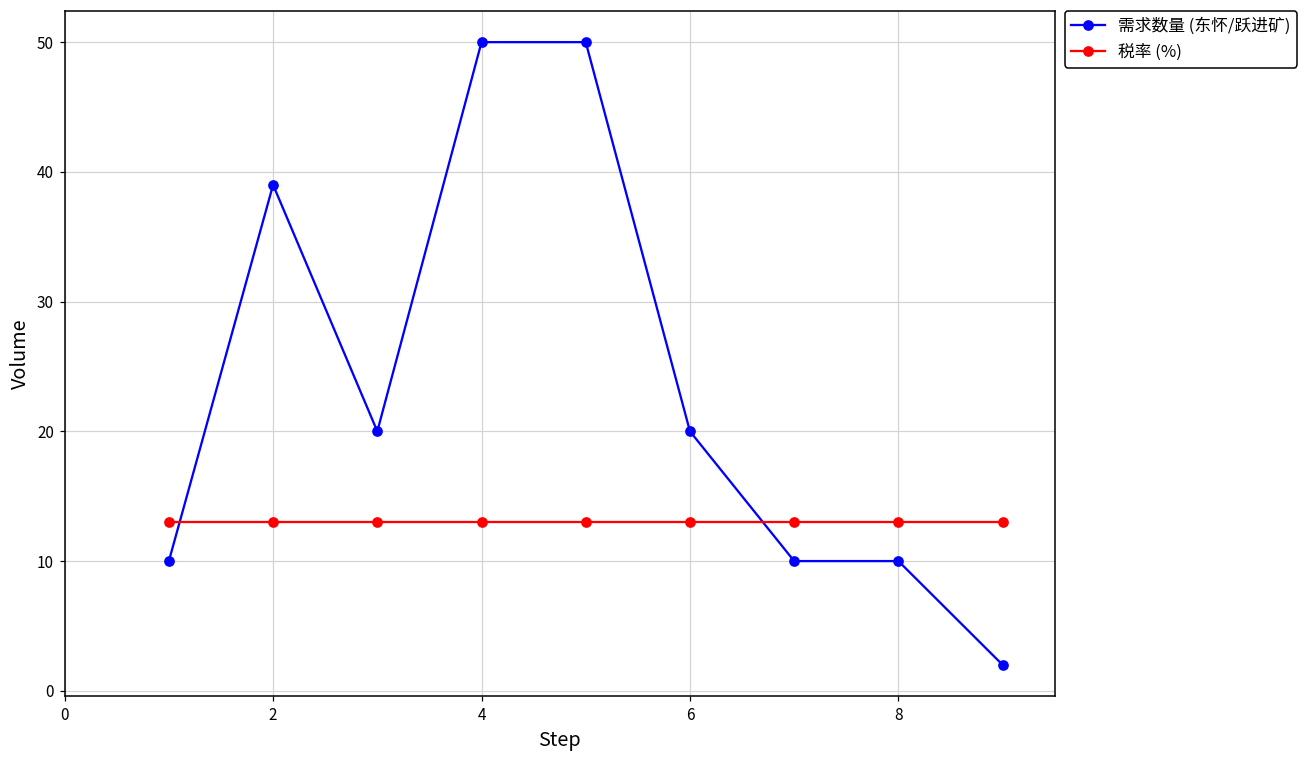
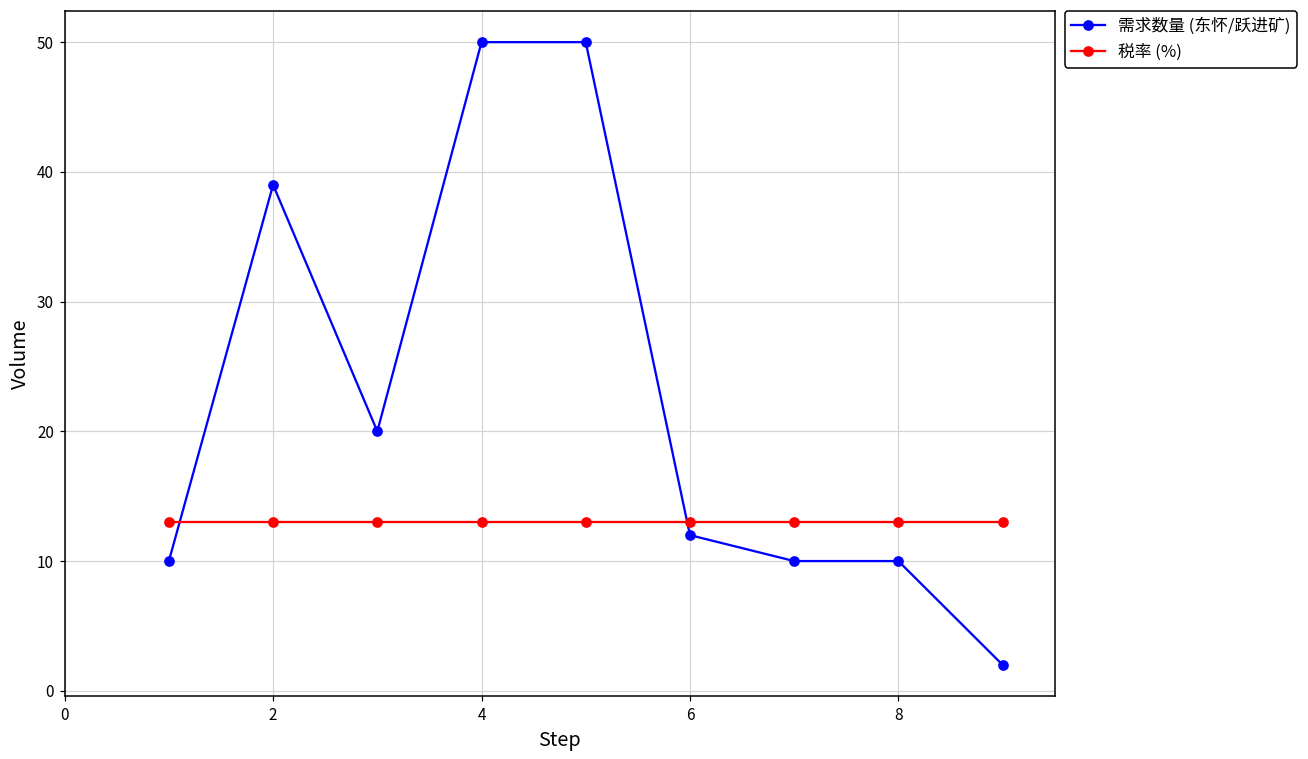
需求数量 (东怀/跃进矿), 6: 20 -> 12
